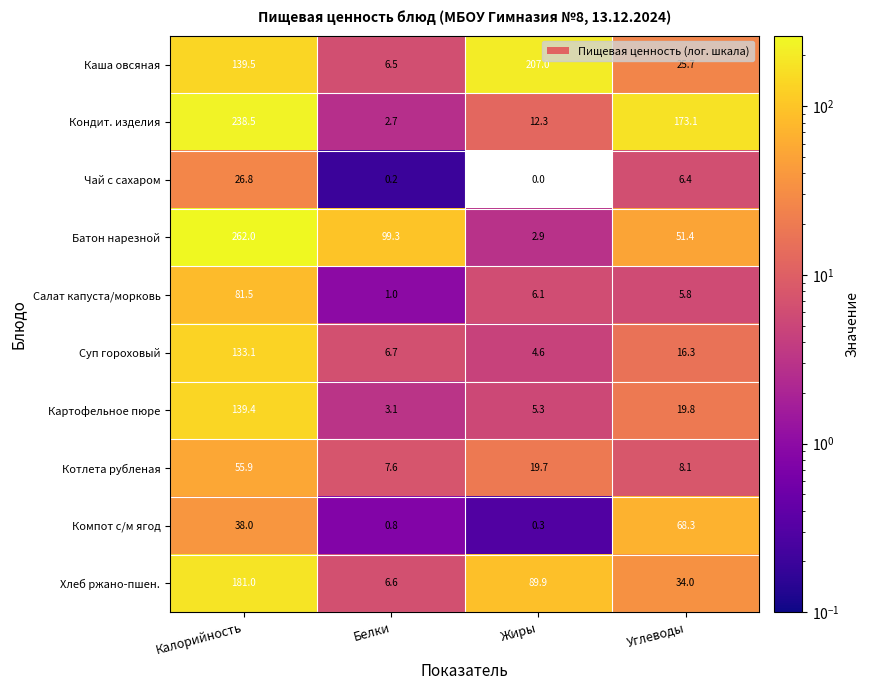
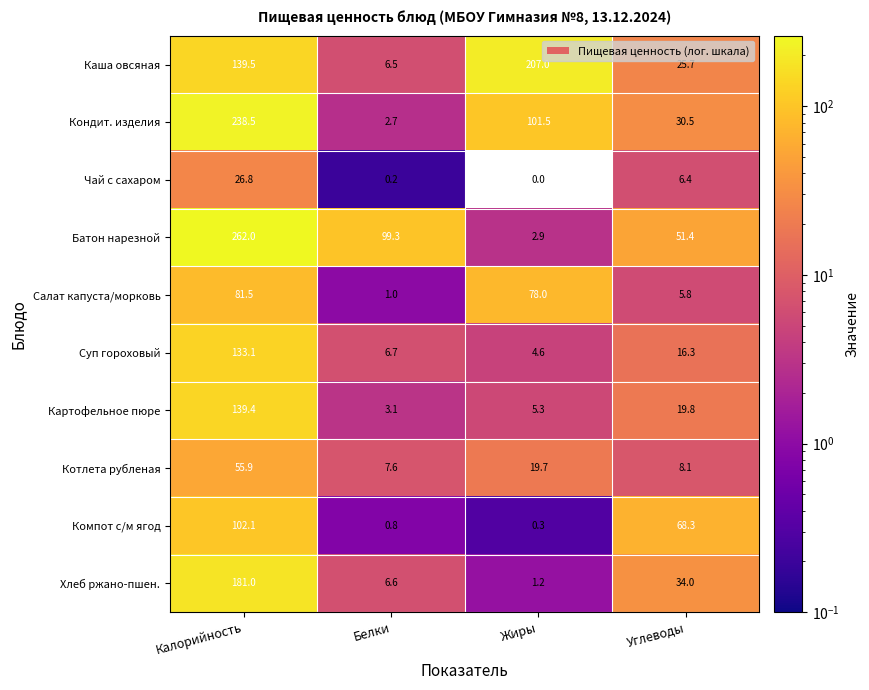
Кондит. изделия, Жиры: 12.3 -> 101.5
Кондит. изделия, Углеводы: 173.1 -> 30.5
Салат капуста/морковь, Жиры: 6.1 -> 78.0
Компот с/м ягод, Калорийность: 38.0 -> 102.1
Хлеб ржано-пшен., Жиры: 89.9 -> 1.2
